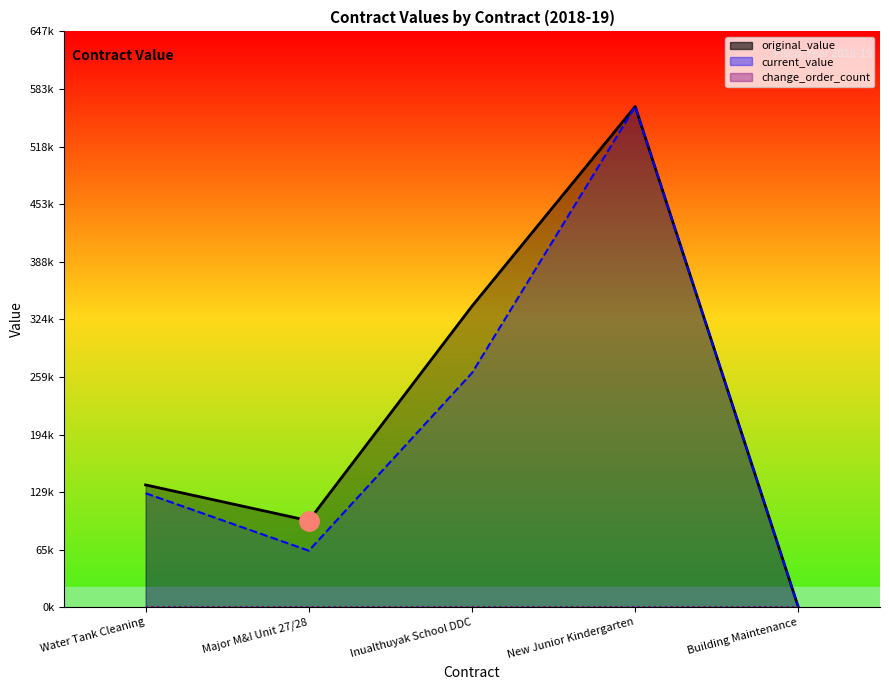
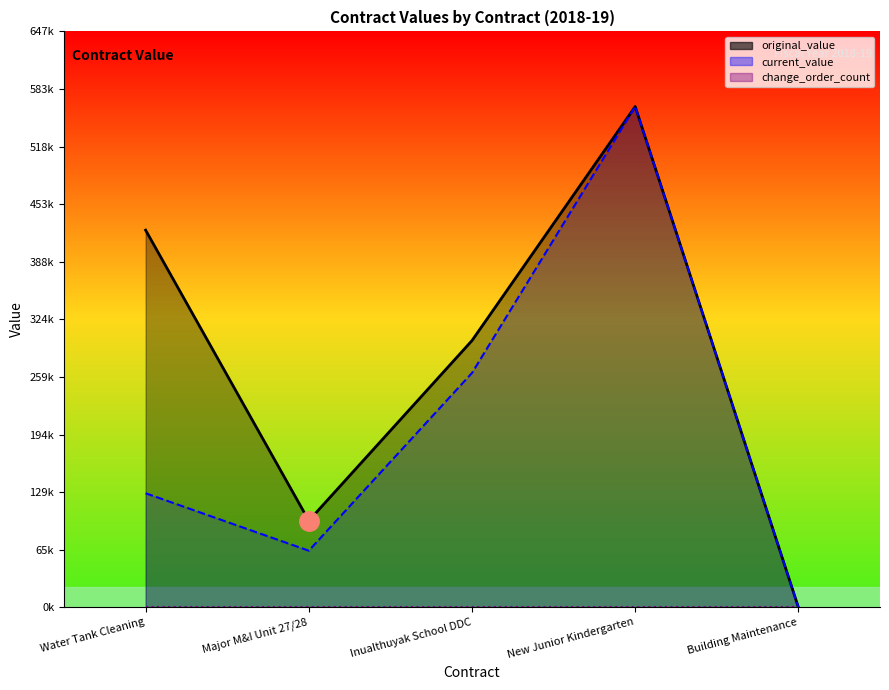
original_value, Water Tank Cleaning: 140000 -> 420000
original_value, Inualthuyak School DDC: 340000 -> 300000
